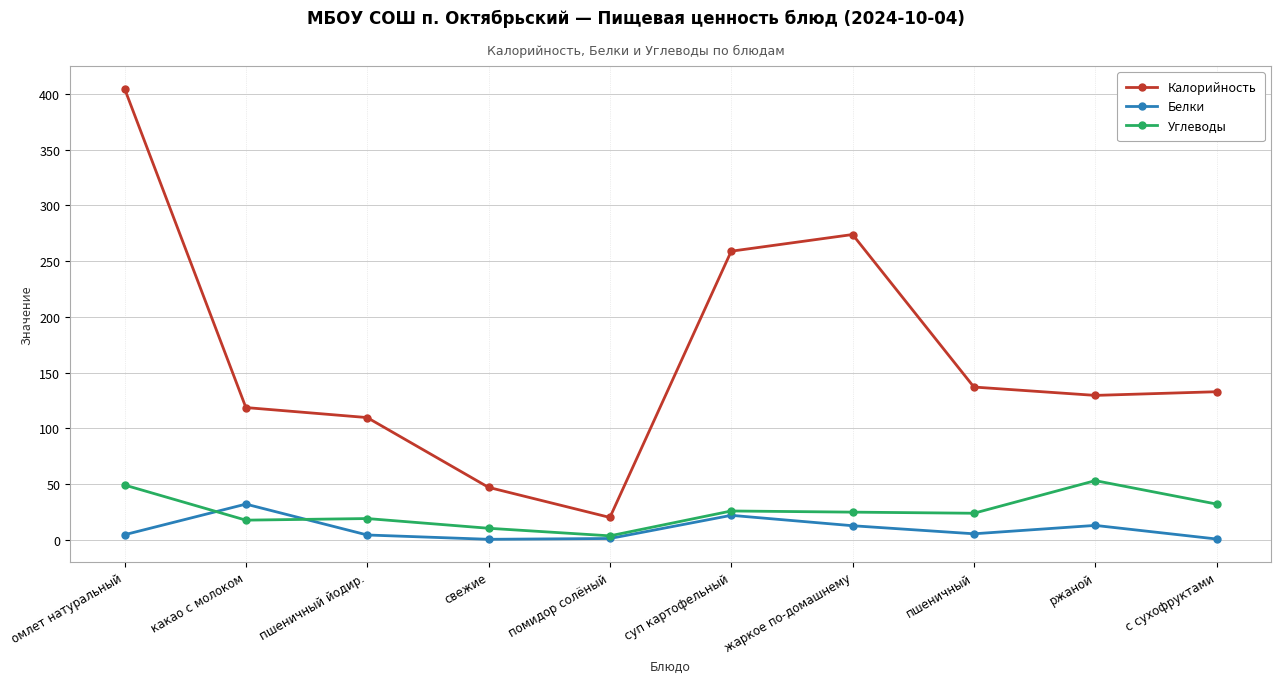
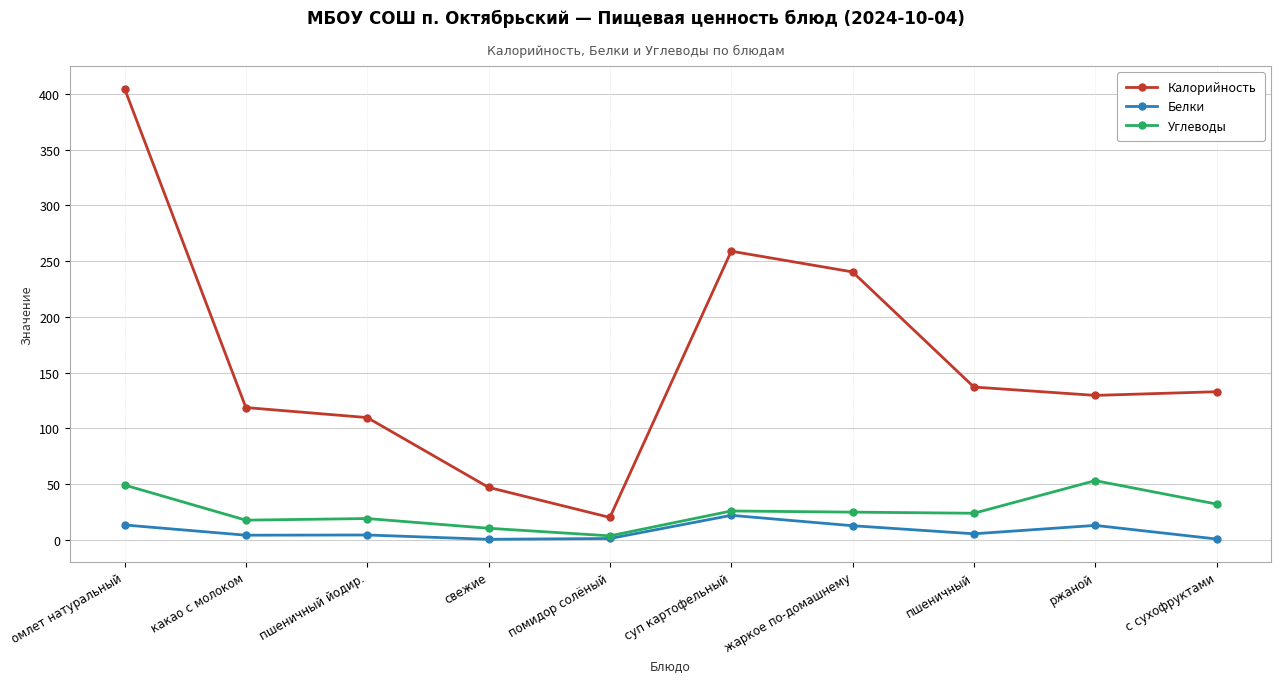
Белки, омлет натуральный: 4 -> 13
Белки, какао с молоком: 32 -> 4
Калорийность, жаркое по-домашнему: 274 -> 240
